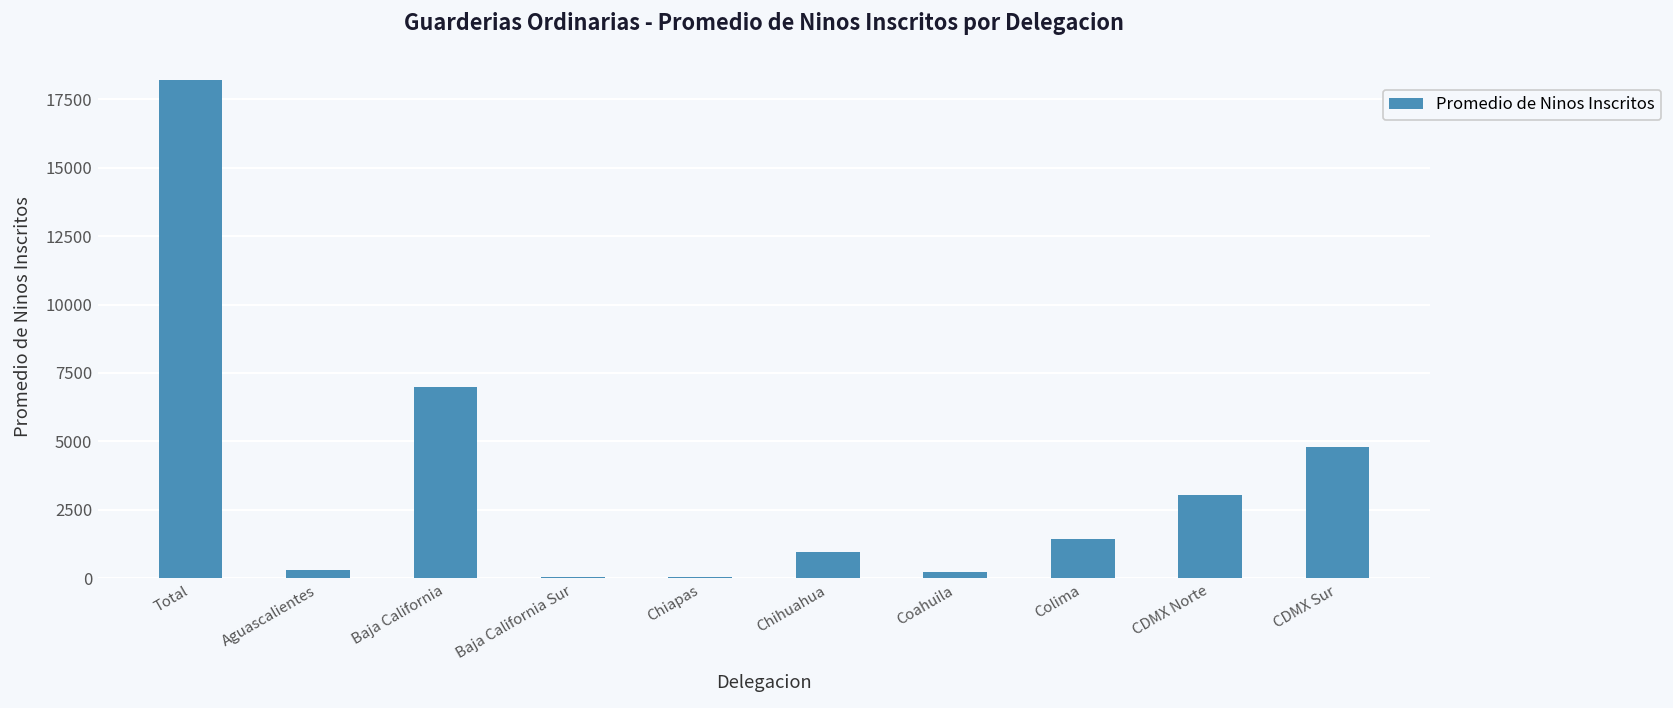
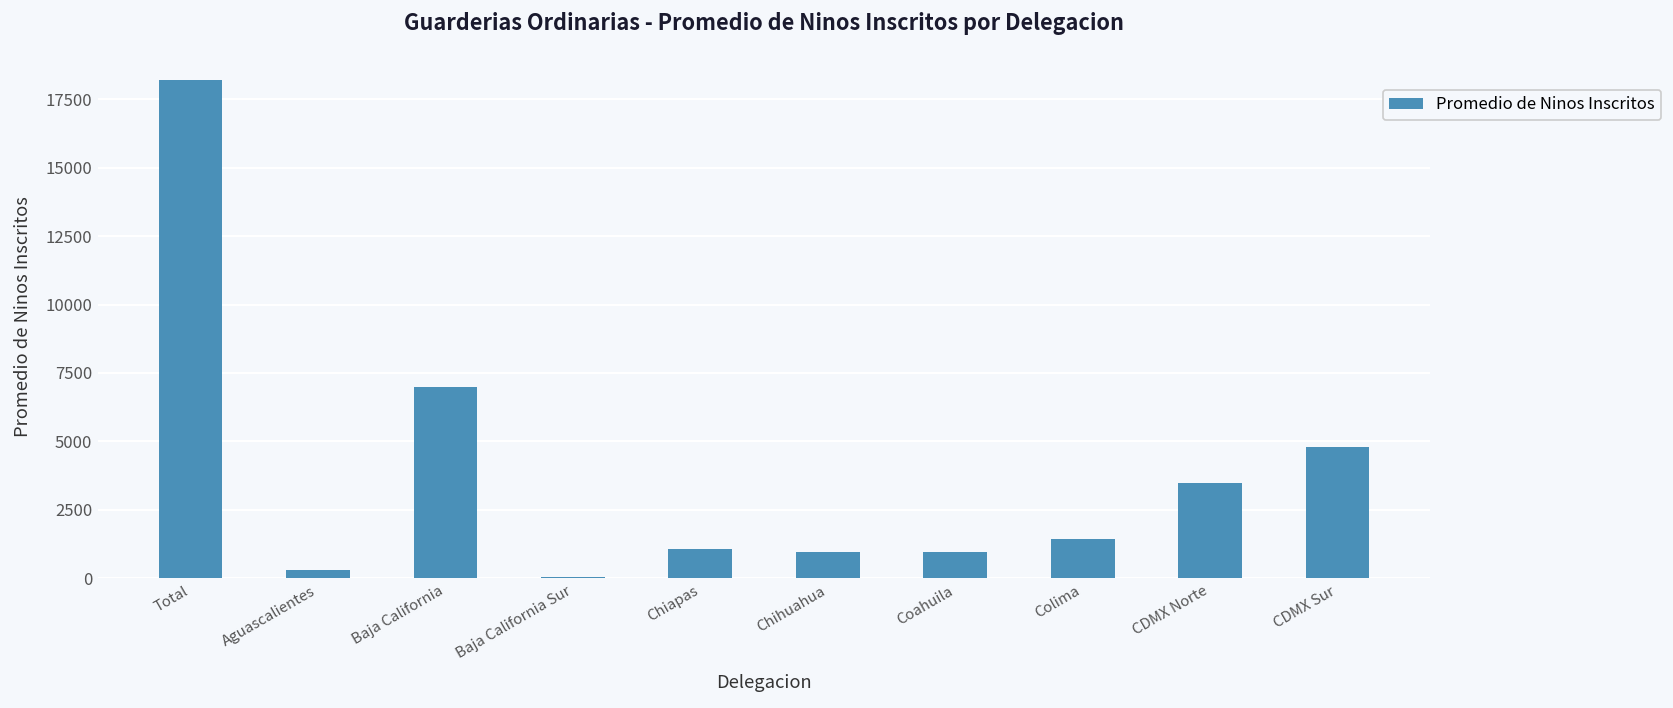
Chiapas: 100 -> 1100
Coahuila: 200 -> 900
CDMX Norte: 3100 -> 3500
